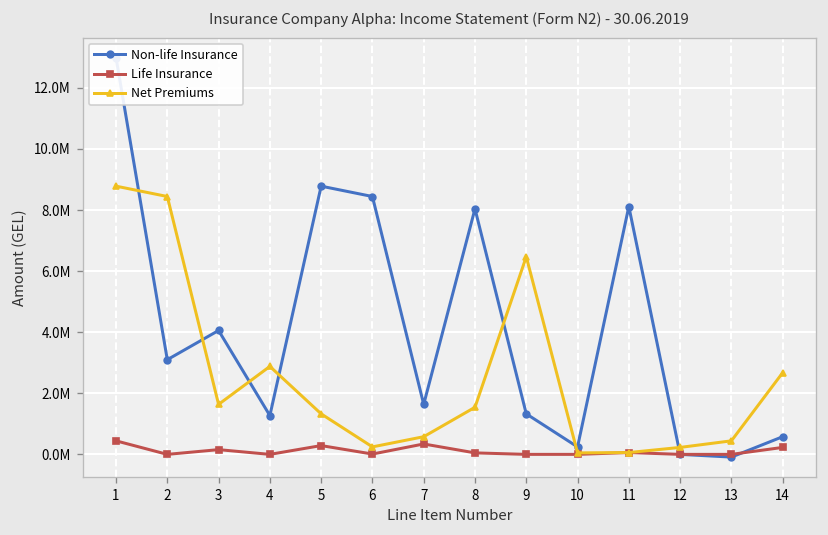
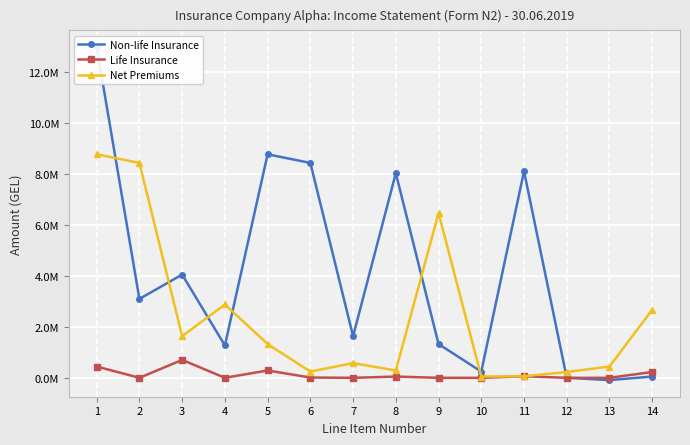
Life Insurance, 3: 200000 -> 700000
Life Insurance, 7: 300000 -> 0
Net Premiums, 8: 1500000 -> 300000
Non-life Insurance, 14: 600000 -> 0
